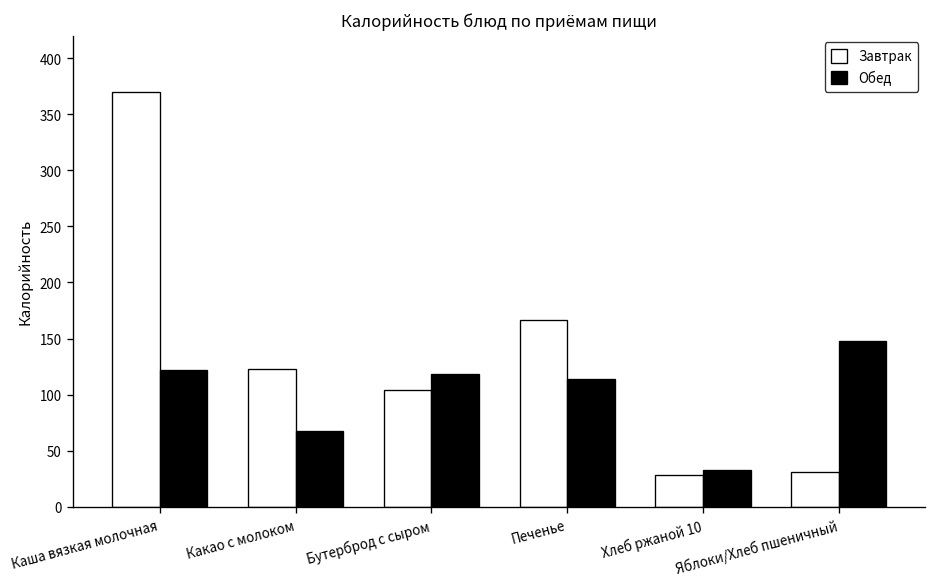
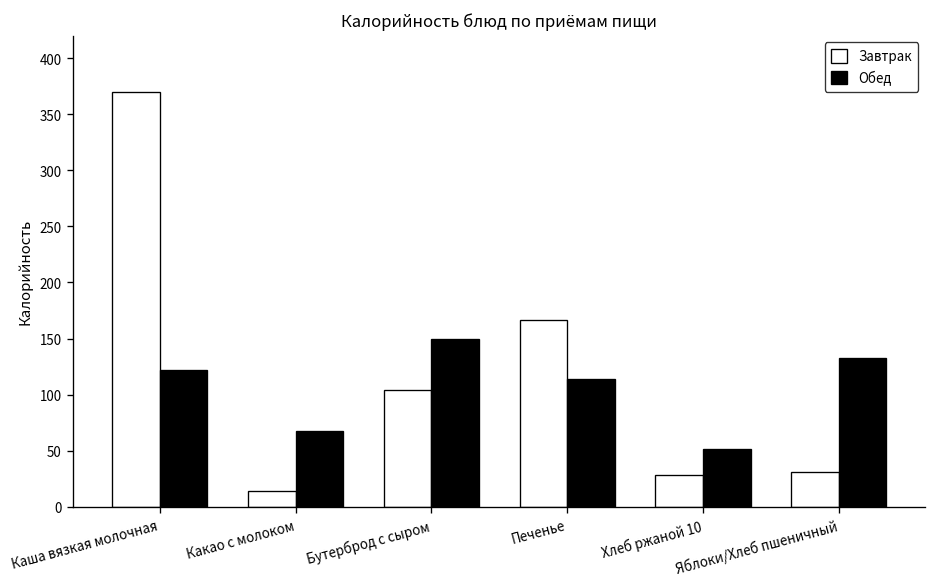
Завтрак, Какао с молоком: 120 -> 10
Обед, Бутерброд с сыром: 120 -> 150
Обед, Хлеб ржаной 10: 30 -> 50
Обед, Яблоки/Хлеб пшеничный: 150 -> 130
